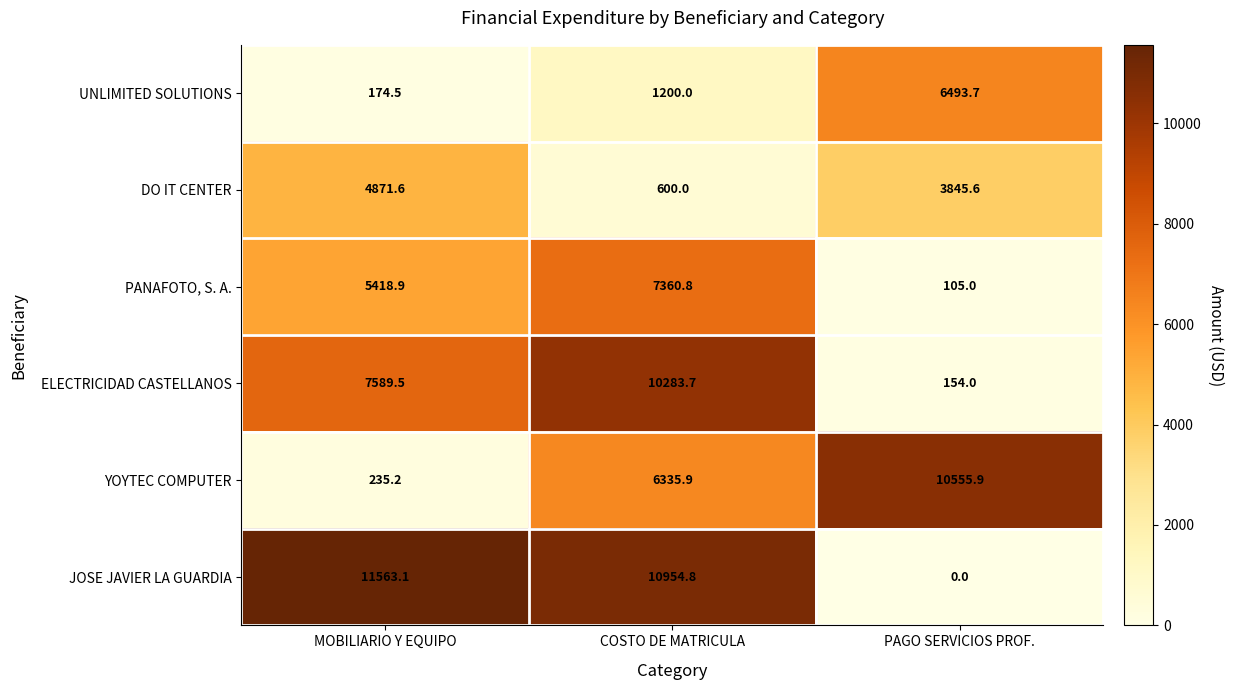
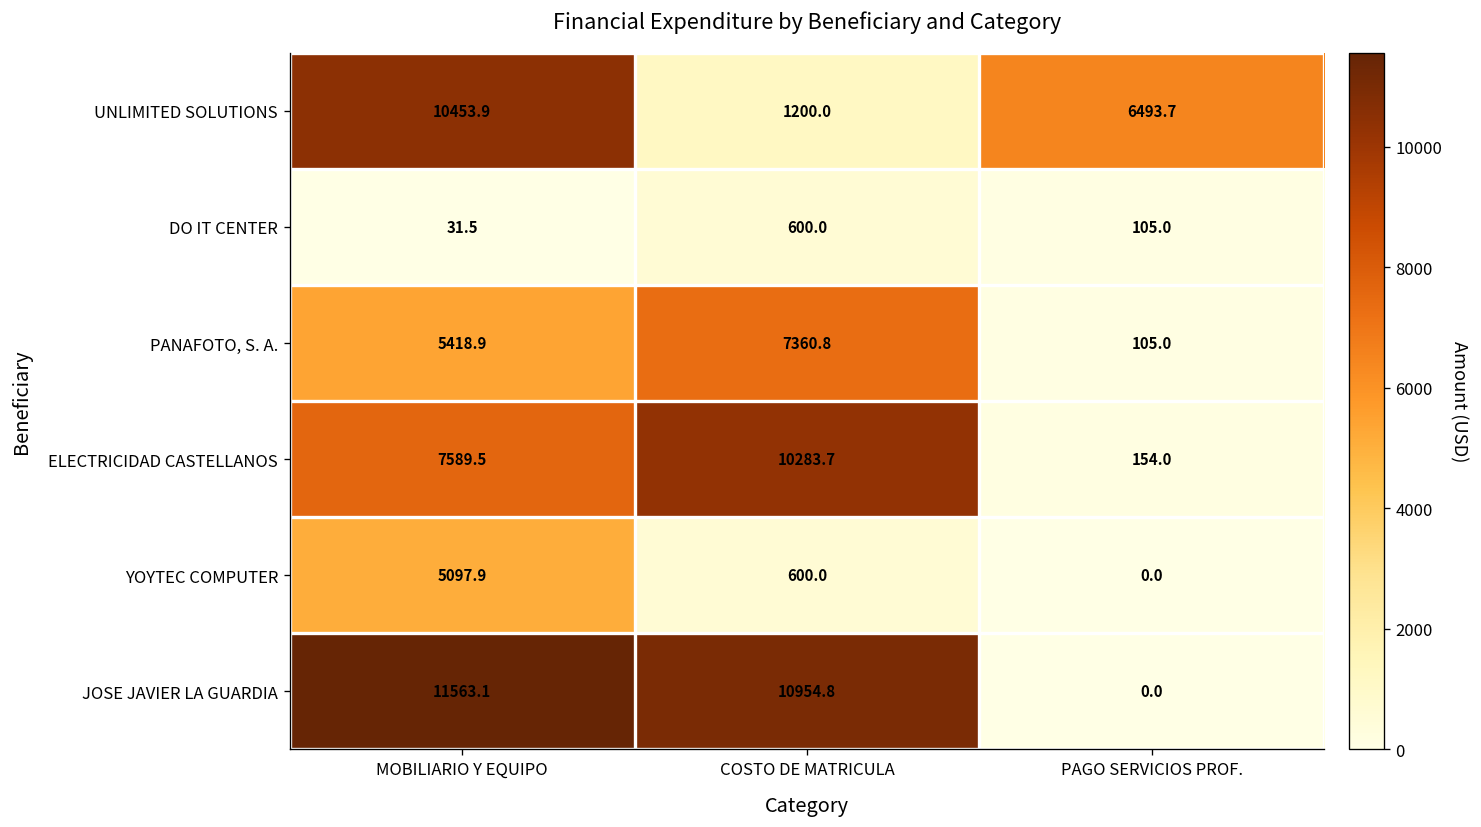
UNLIMITED SOLUTIONS, MOBILIARIO Y EQUIPO: 174.5 -> 10453.9
DO IT CENTER, MOBILIARIO Y EQUIPO: 4871.6 -> 31.5
DO IT CENTER, PAGO SERVICIOS PROF.: 3845.6 -> 105.0
YOYTEC COMPUTER, MOBILIARIO Y EQUIPO: 235.2 -> 5097.9
YOYTEC COMPUTER, COSTO DE MATRICULA: 6335.9 -> 600.0
YOYTEC COMPUTER, PAGO SERVICIOS PROF.: 10555.9 -> 0.0
